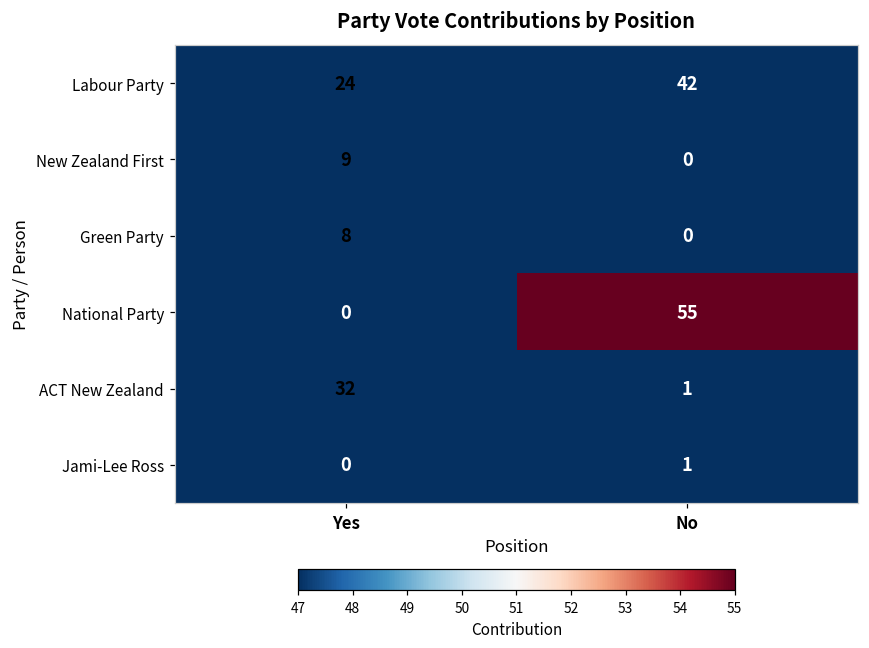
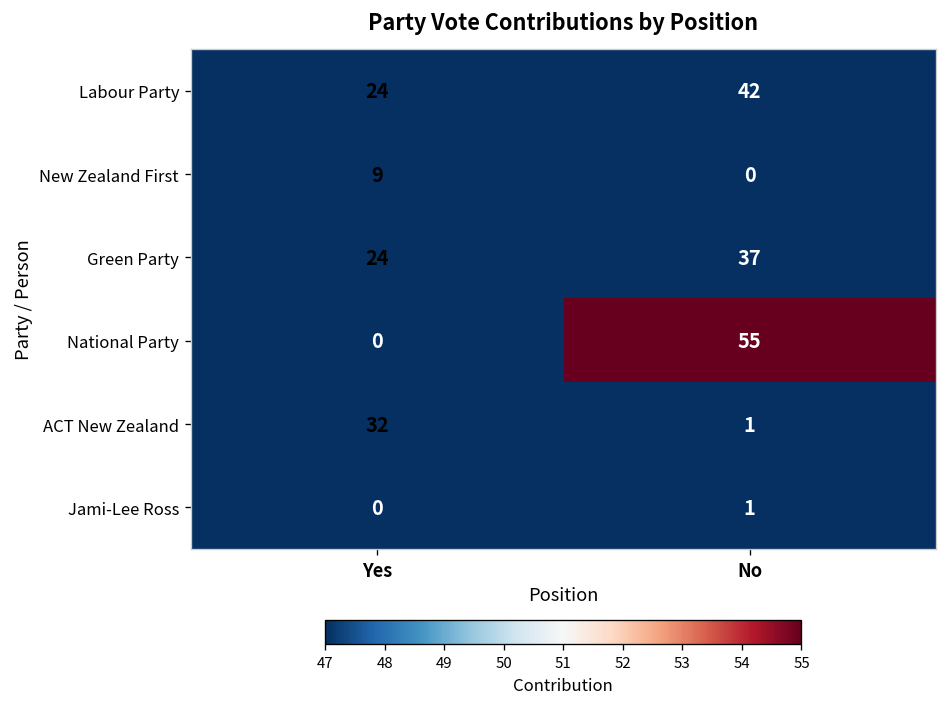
Green Party, Yes: 8 -> 24
Green Party, No: 0 -> 37
